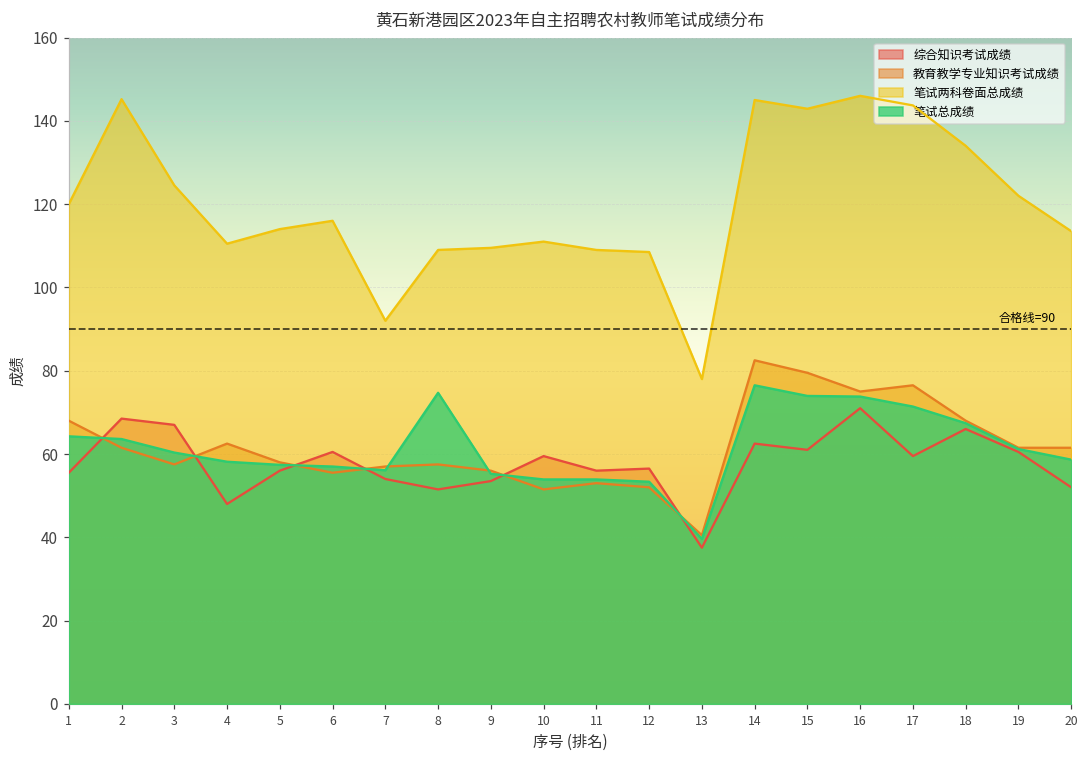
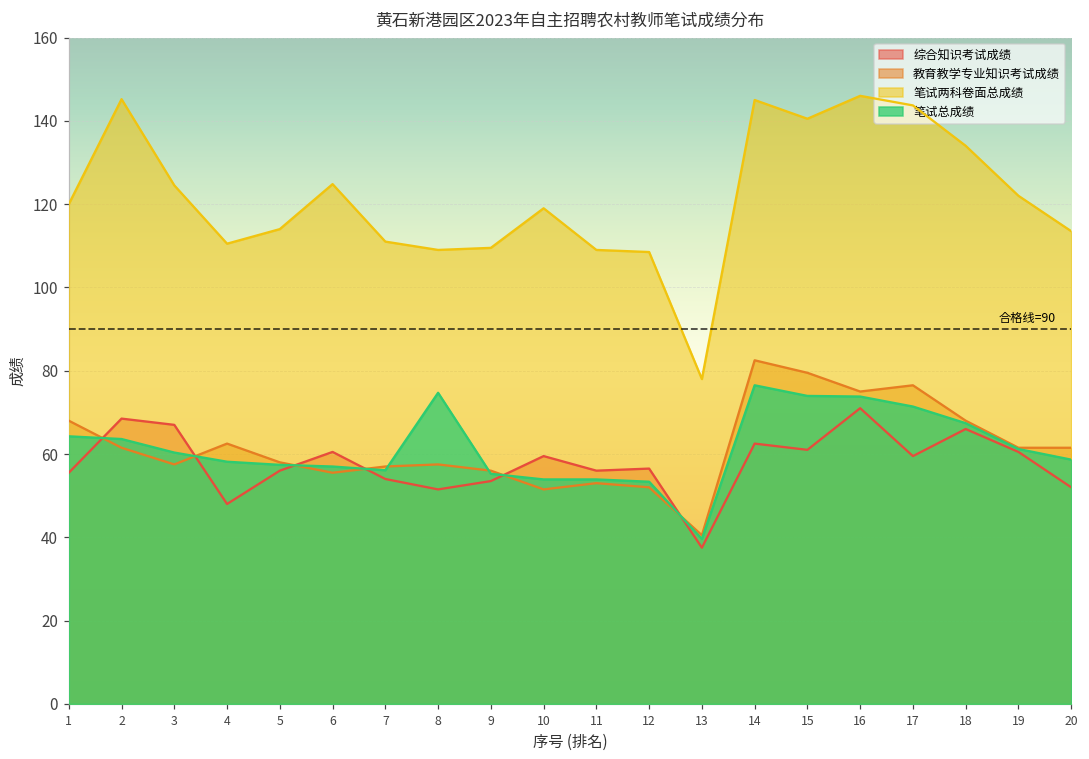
笔试两科卷面总成绩, 6: 116 -> 125
笔试两科卷面总成绩, 7: 92 -> 111
笔试两科卷面总成绩, 10: 111 -> 119
笔试两科卷面总成绩, 15: 143 -> 141
